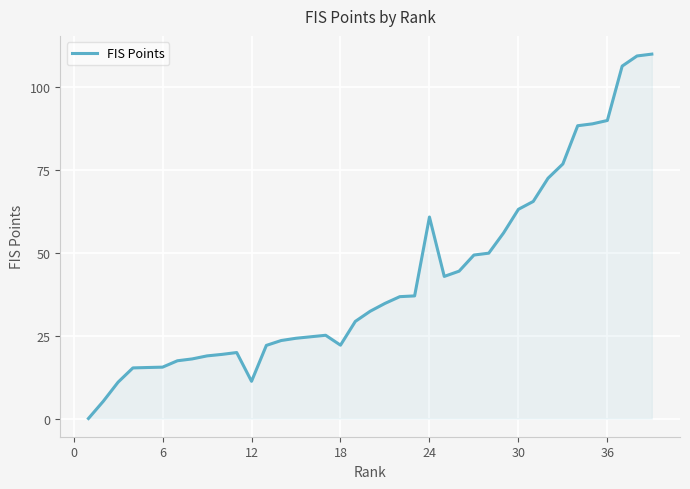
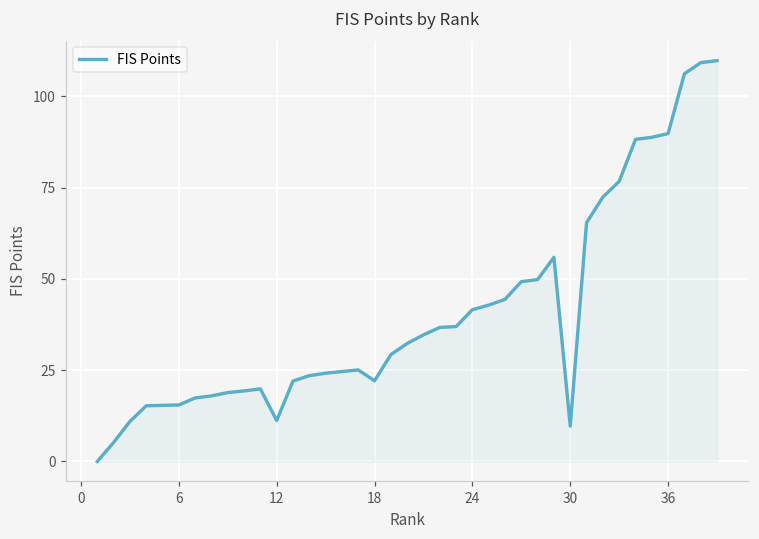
24: 61 -> 42
30: 63 -> 10
